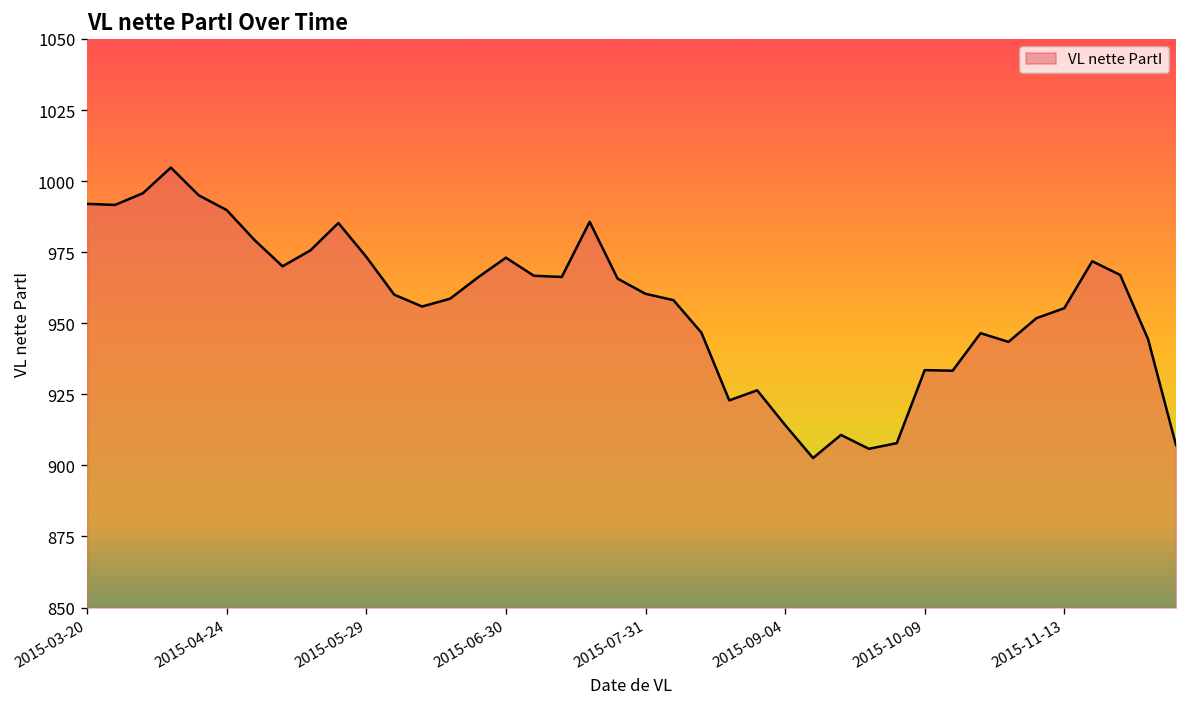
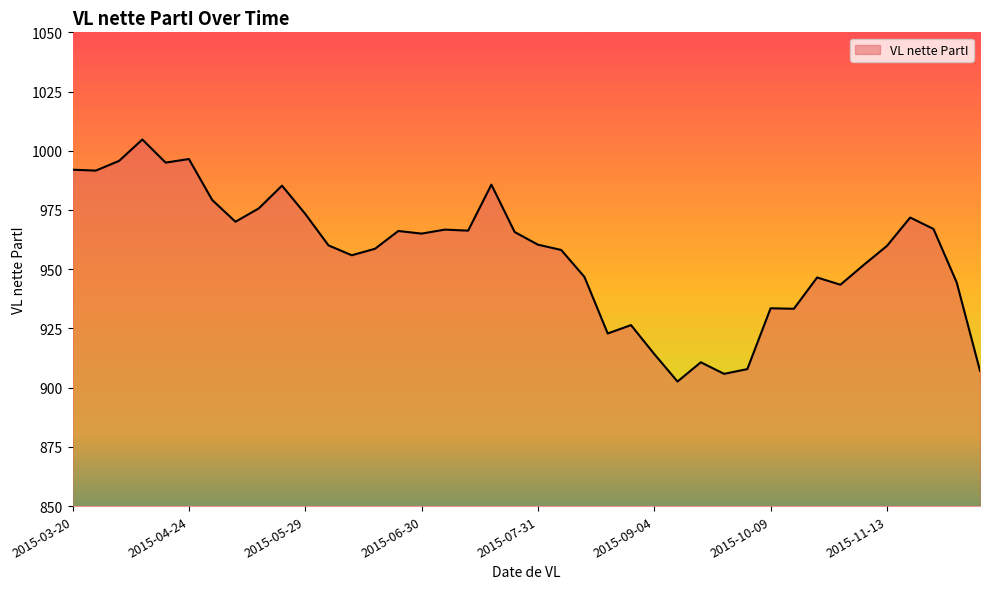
2015-04-24: 990 -> 997
2015-06-30: 973 -> 965
2015-11-13: 955 -> 960
